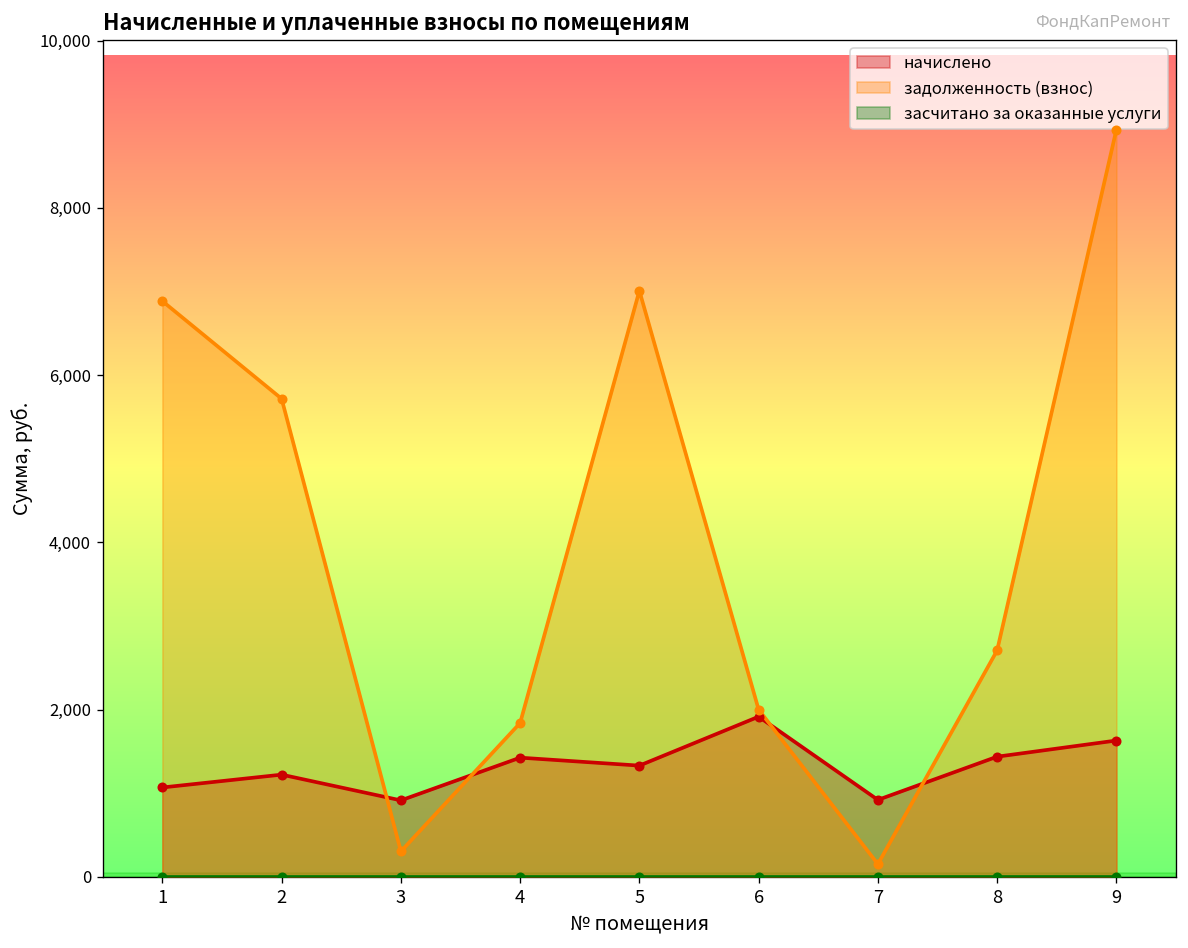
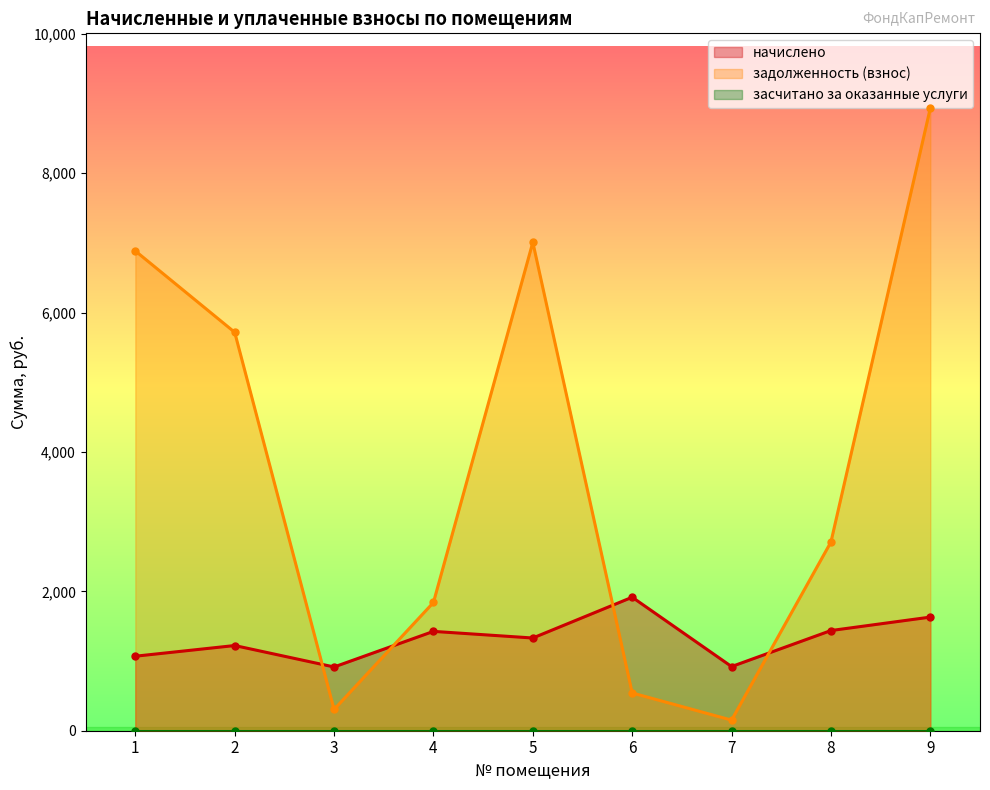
задолженность (взнос), 6: 2,000 -> 500
